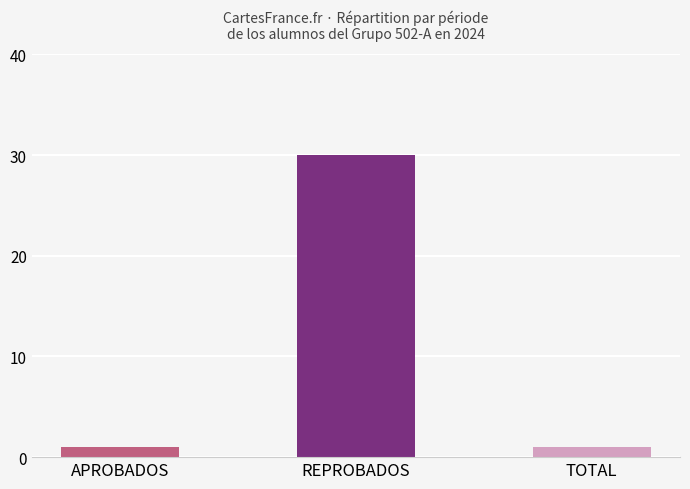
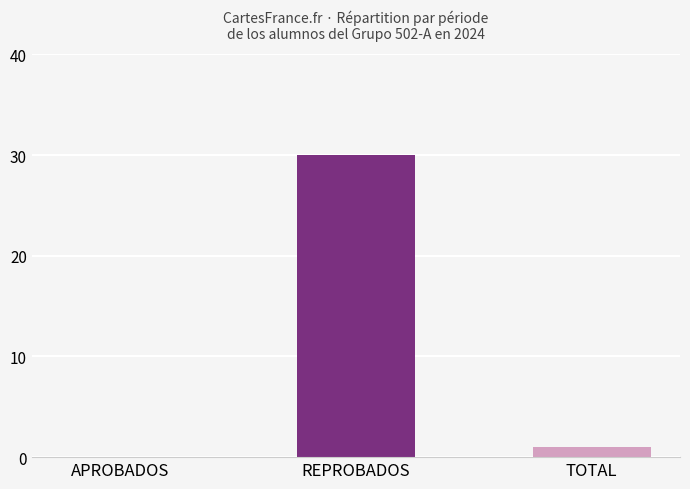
APROBADOS: 1 -> 0
